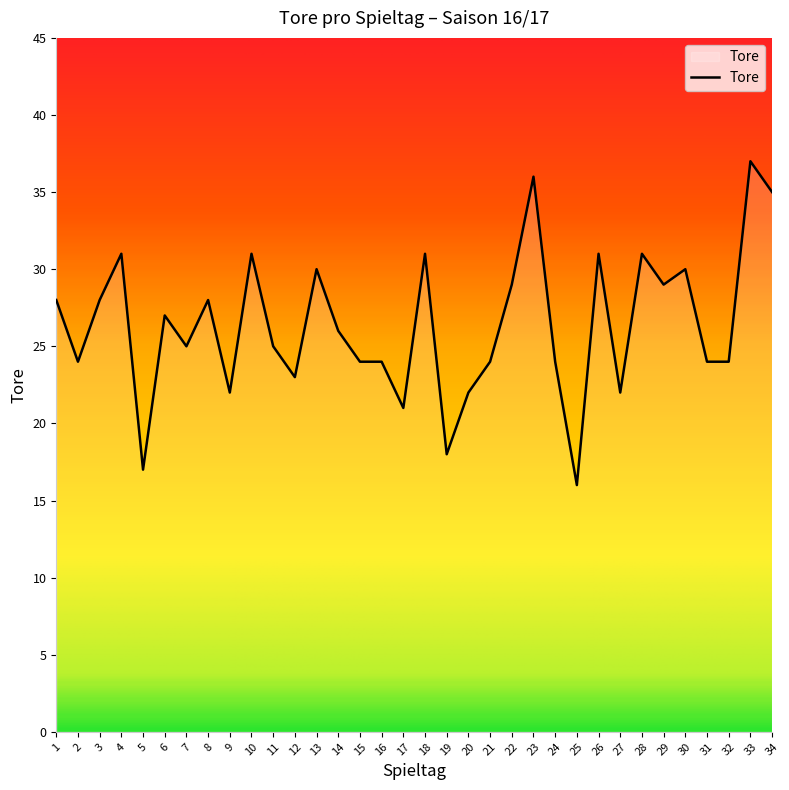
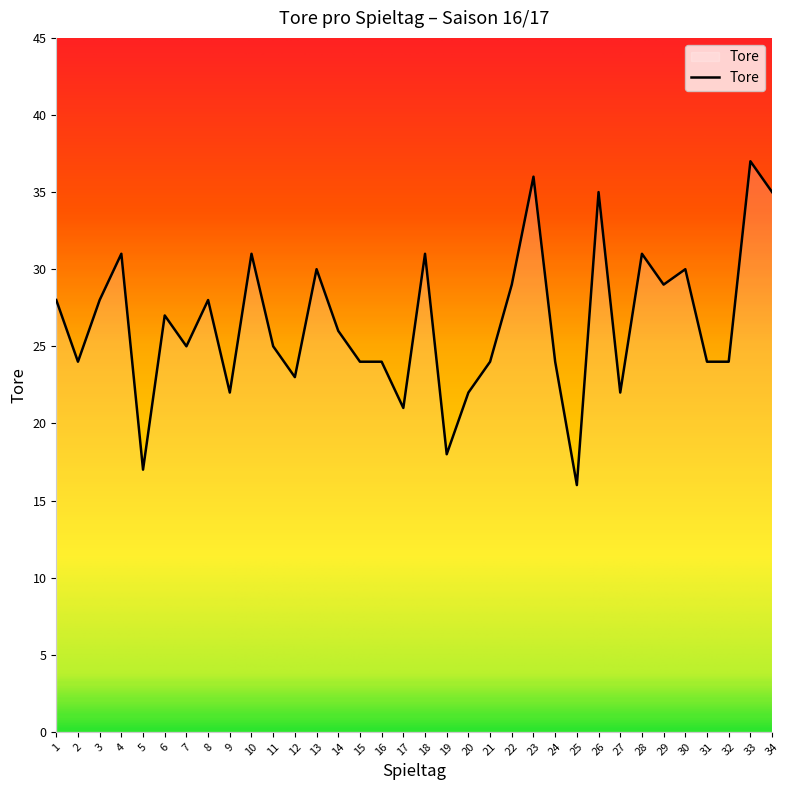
26: 31 -> 35
